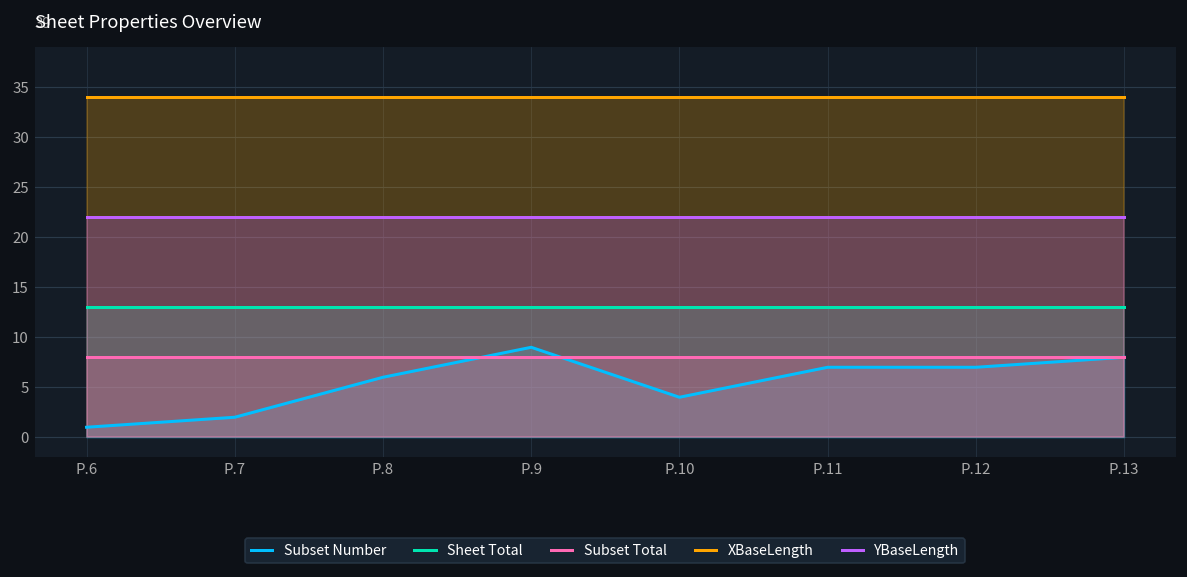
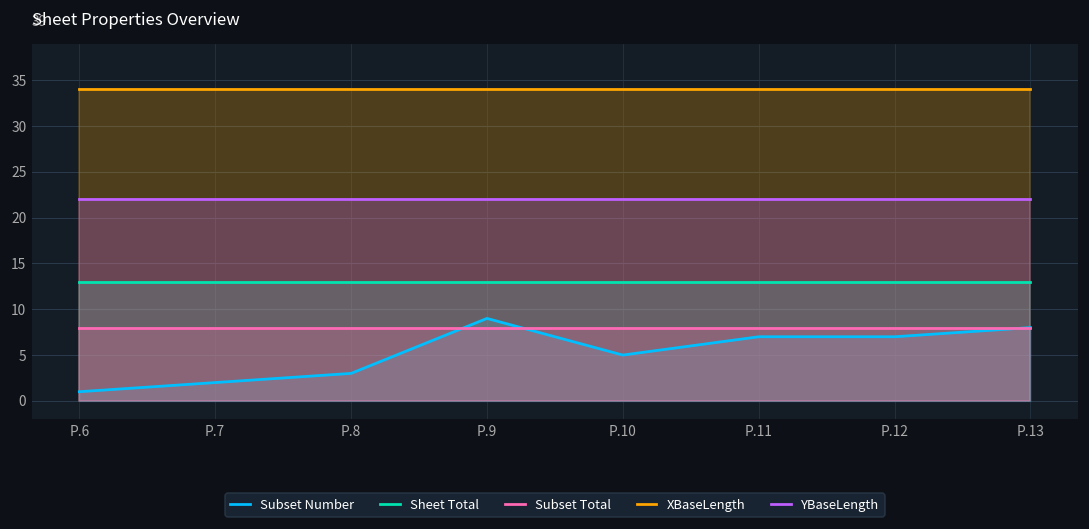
Subset Number, P.8: 6 -> 3
Subset Number, P.10: 4 -> 5
